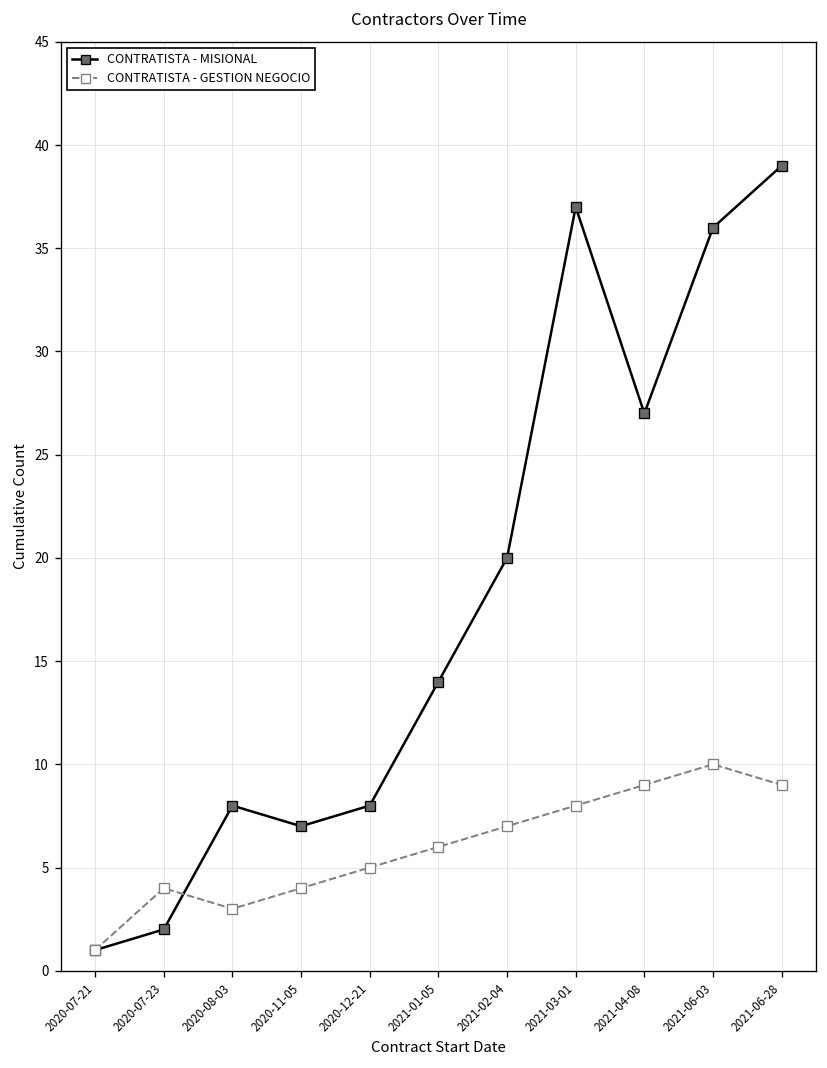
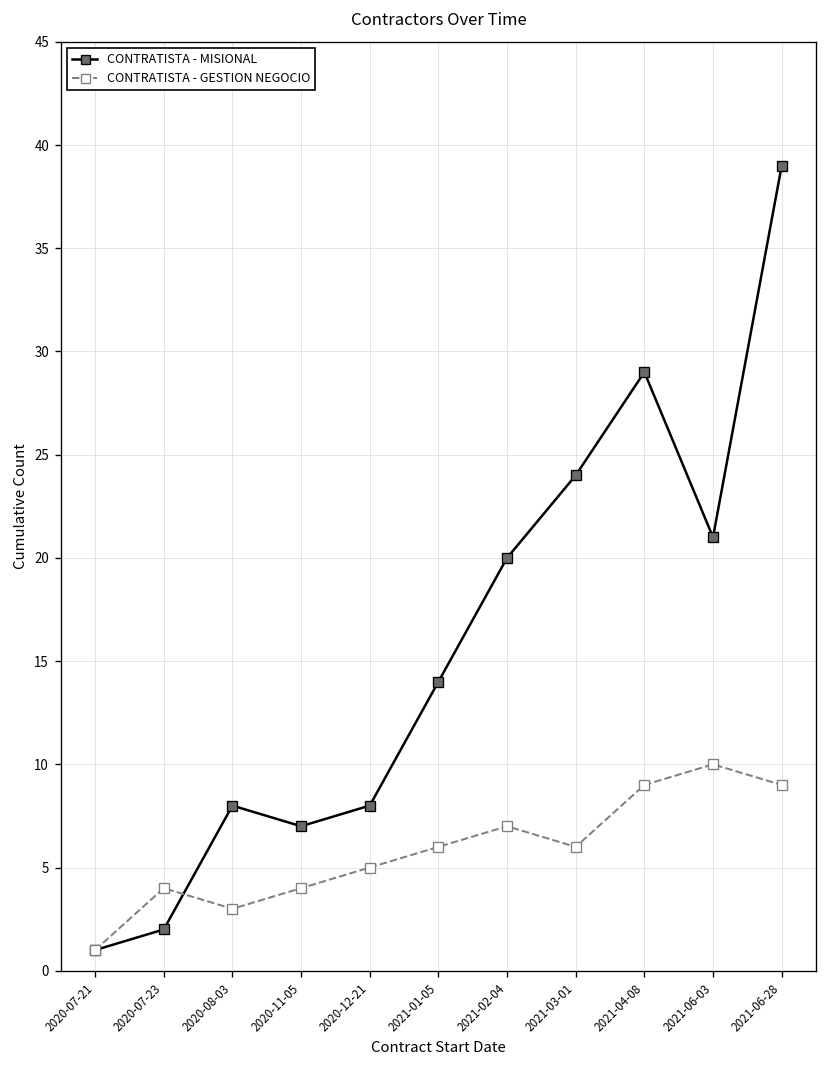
CONTRATISTA - MISIONAL, 2021-03-01: 37 -> 24
CONTRATISTA - GESTION NEGOCIO, 2021-03-01: 8 -> 6
CONTRATISTA - MISIONAL, 2021-04-08: 27 -> 29
CONTRATISTA - MISIONAL, 2021-06-03: 36 -> 21
